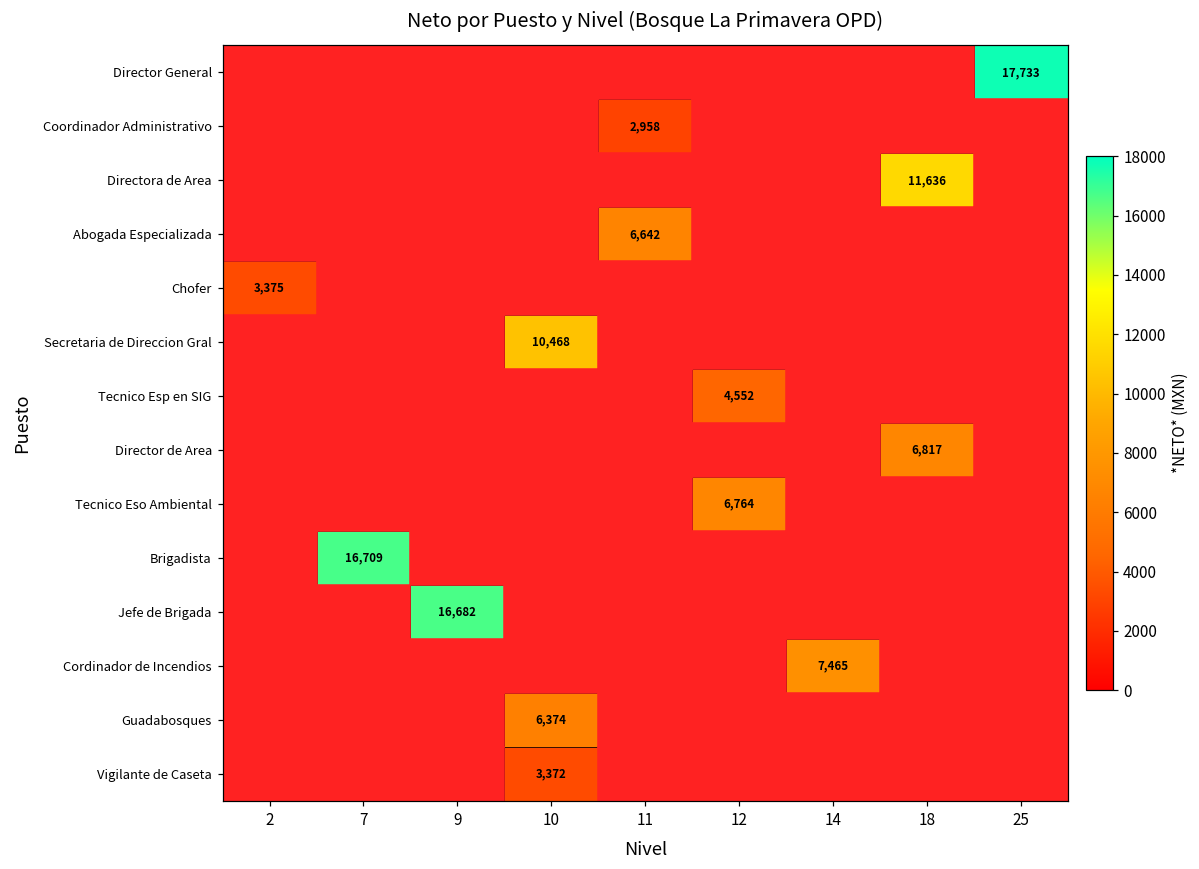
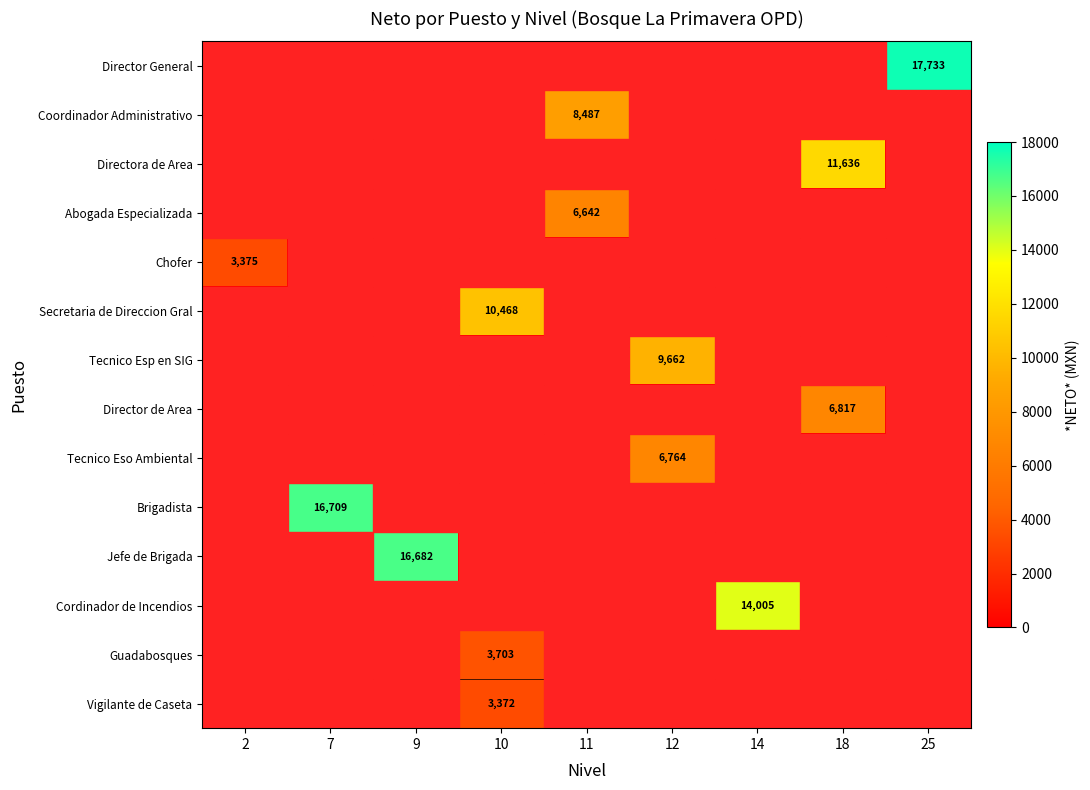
Coordinador Administrativo, 11: 2,958 -> 8,487
Tecnico Esp en SIG, 12: 4,552 -> 9,662
Cordinador de Incendios, 14: 7,465 -> 14,005
Guadabosques, 10: 6,374 -> 3,703
